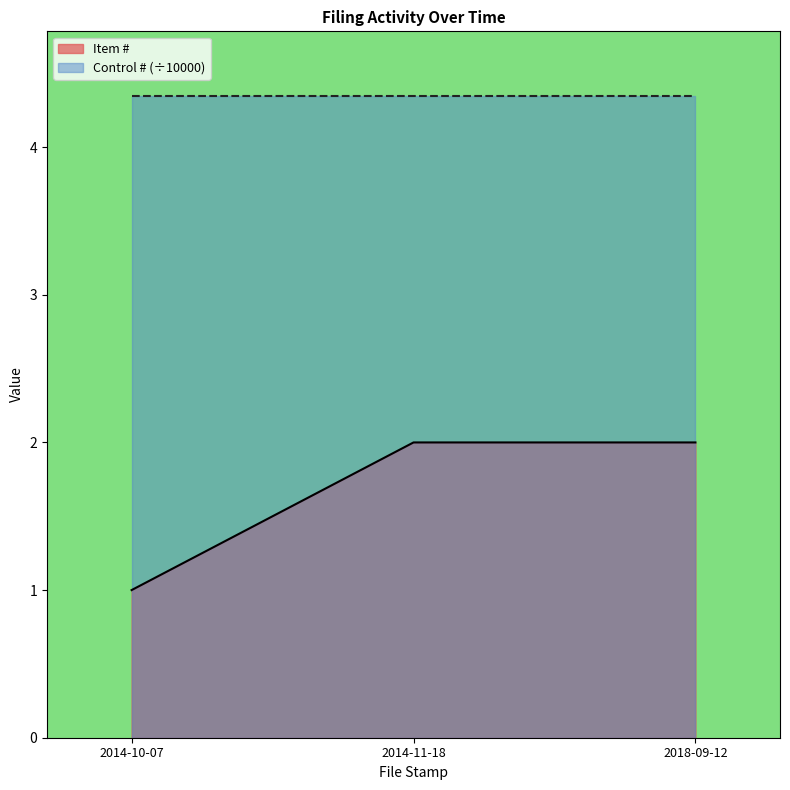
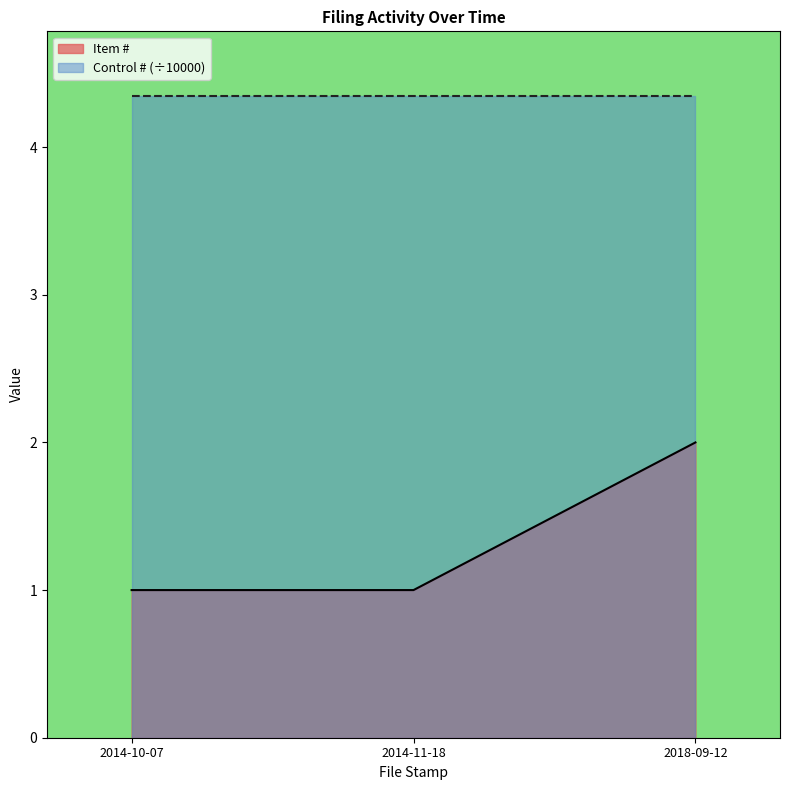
Item #, 2014-11-18: 2 -> 1
